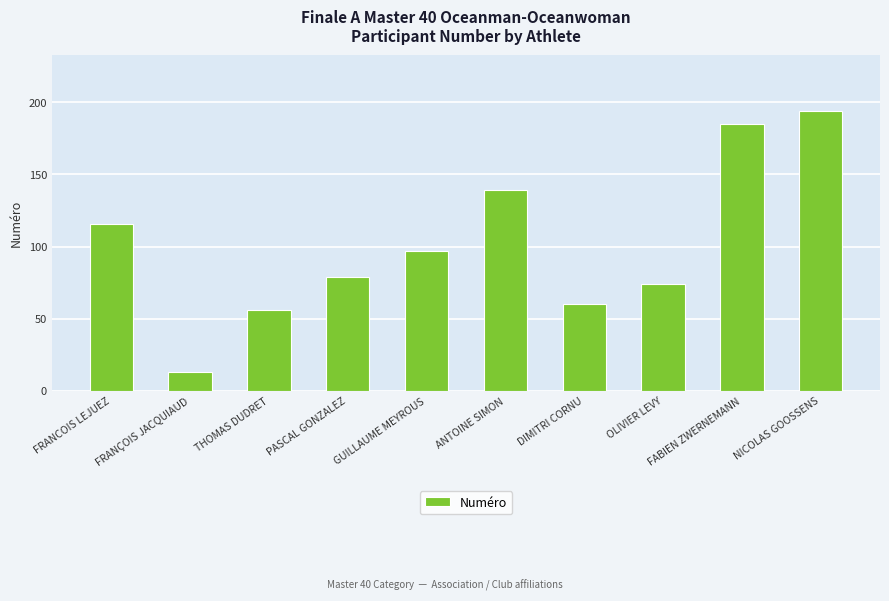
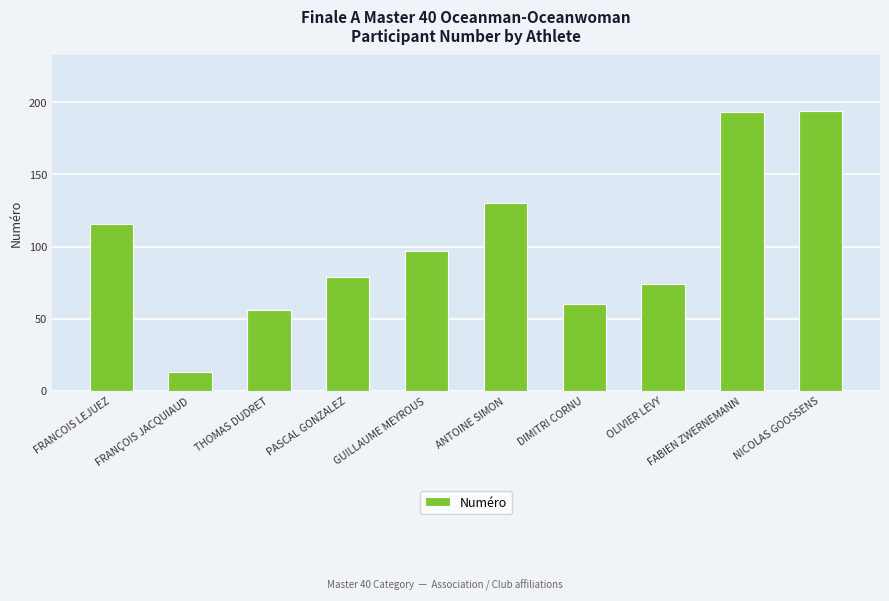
ANTOINE SIMON: 139 -> 130
FABIEN ZWERNEMANN: 185 -> 193
